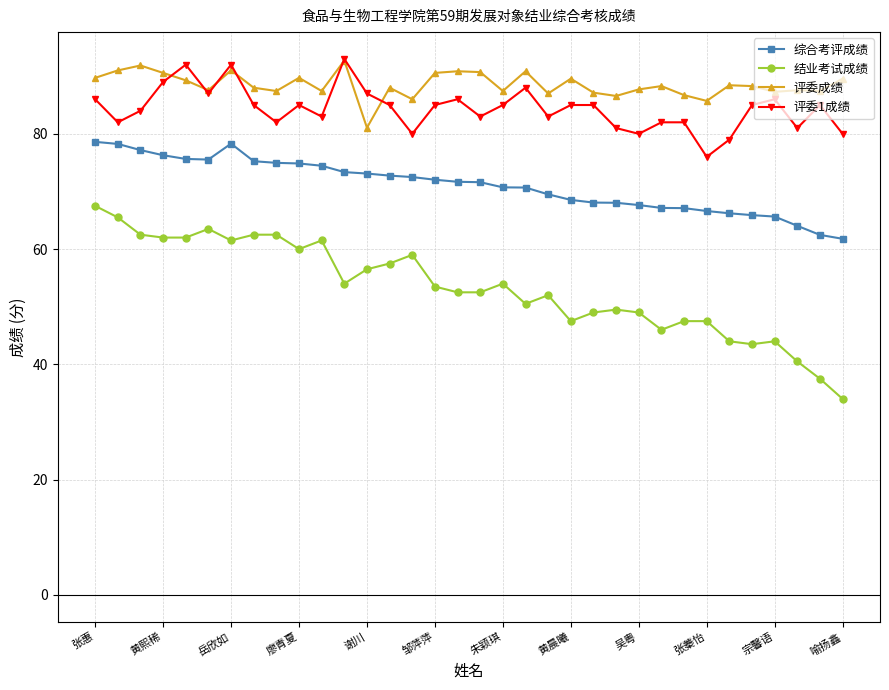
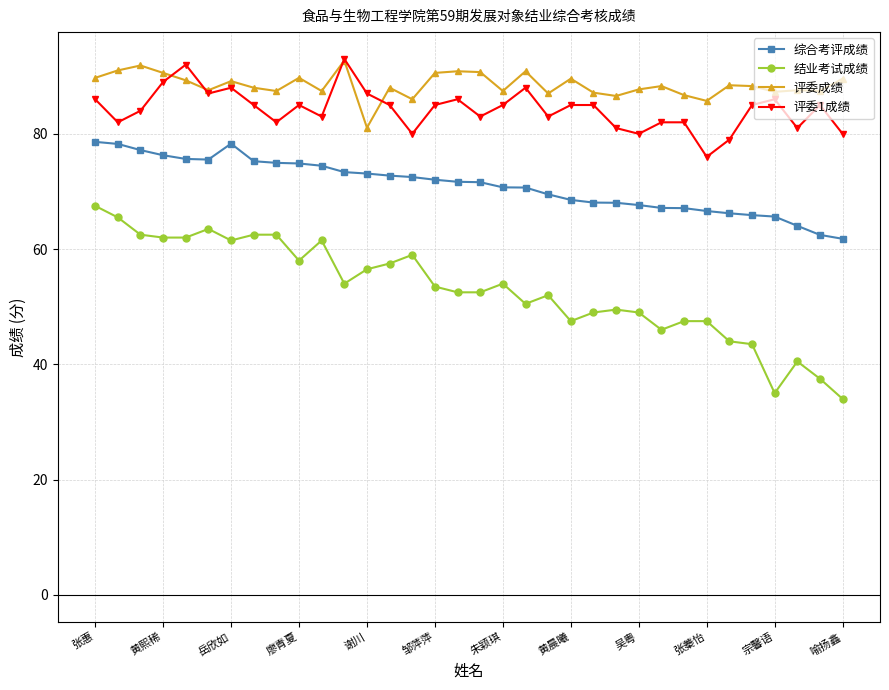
评委成绩, 岳欣如: 91 -> 89
评委1成绩, 岳欣如: 92 -> 88
结业考试成绩, 廖青夏: 60 -> 58
结业考试成绩, 宗馨语: 44 -> 35
